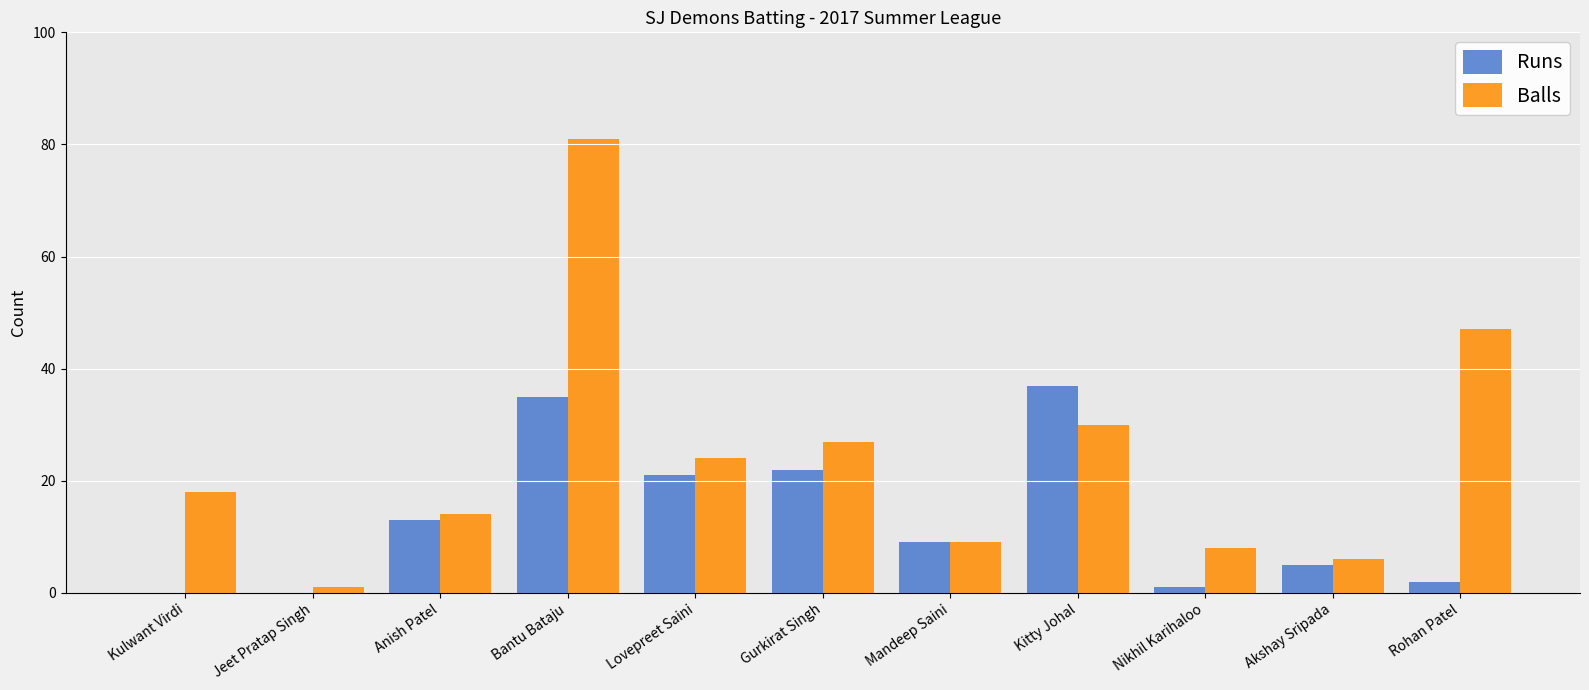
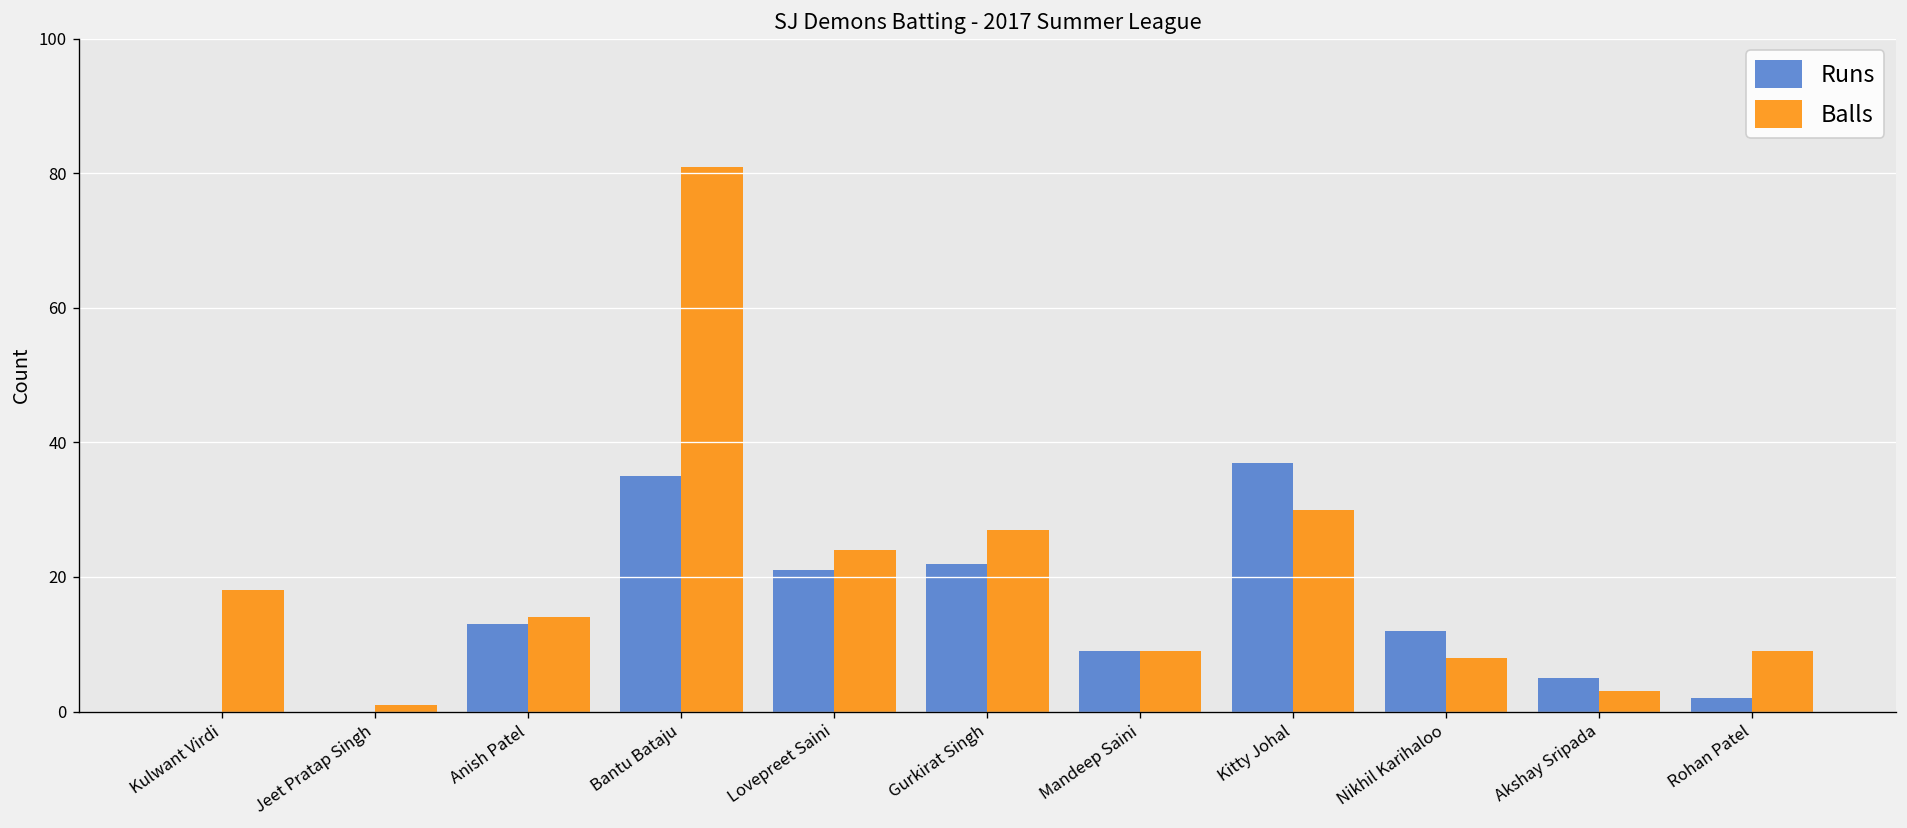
Runs, Nikhil Karihaloo: 1 -> 12
Balls, Akshay Sripada: 6 -> 3
Balls, Rohan Patel: 47 -> 9
